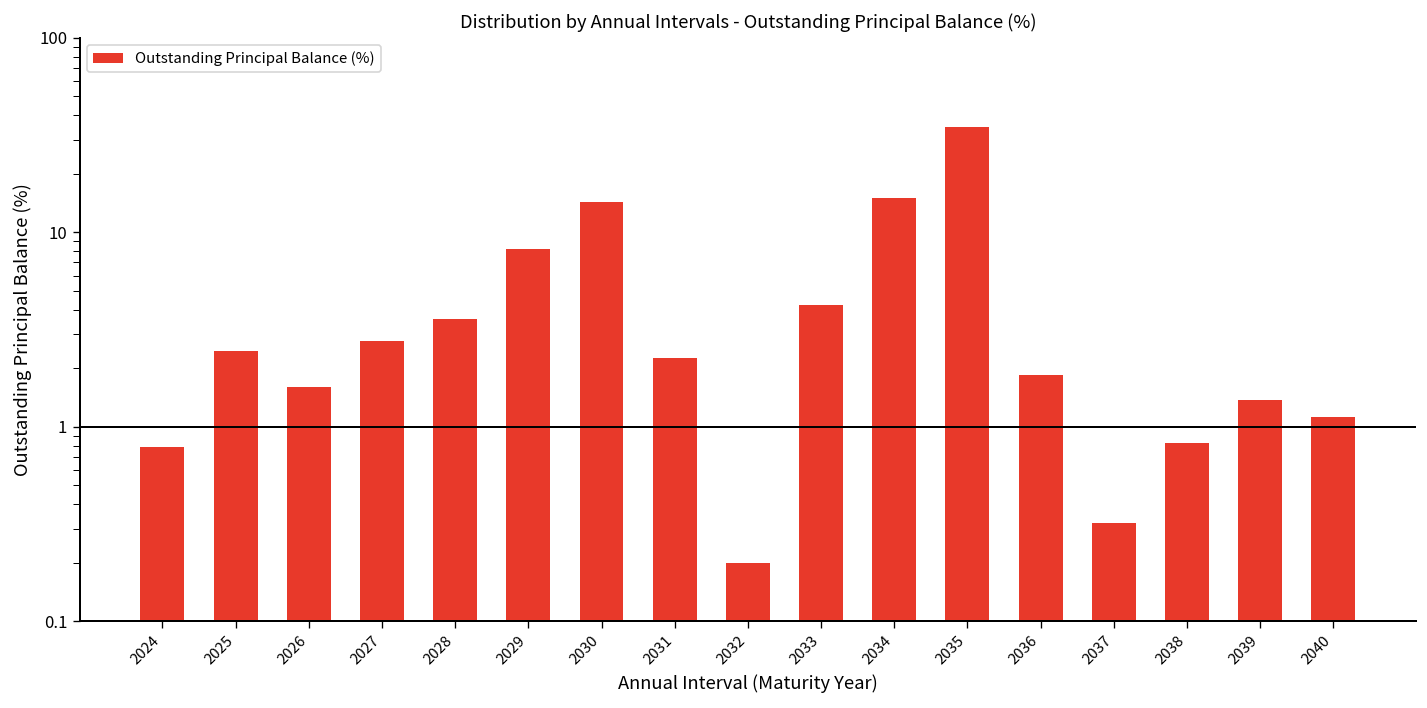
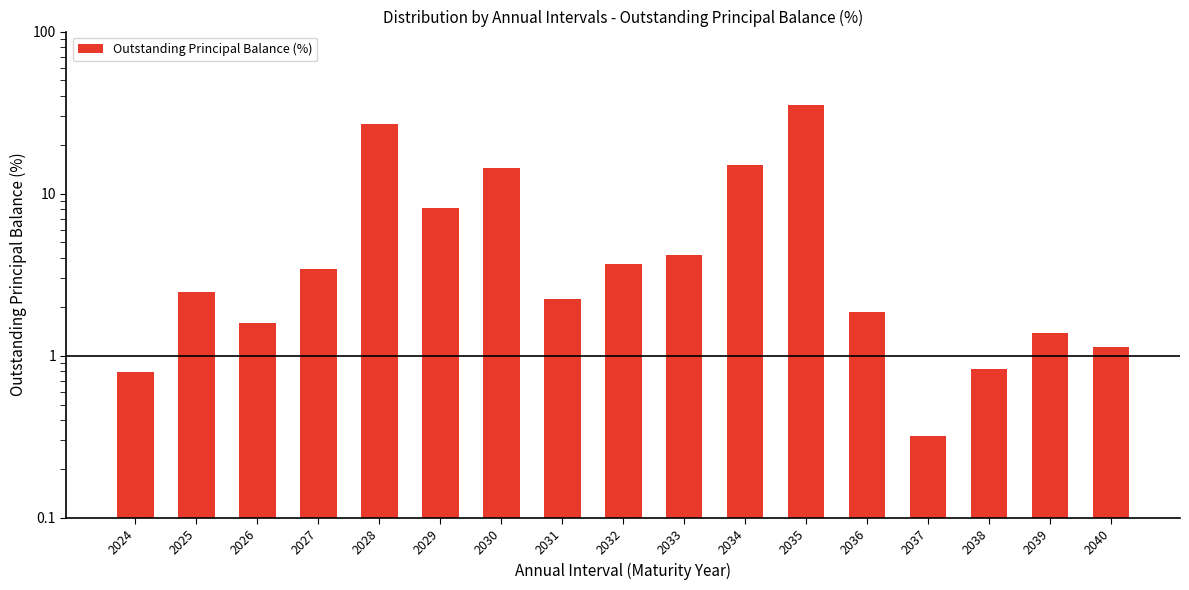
2027: 2.8 -> 3.4
2028: 3.6 -> 27
2032: 0.2 -> 3.7
